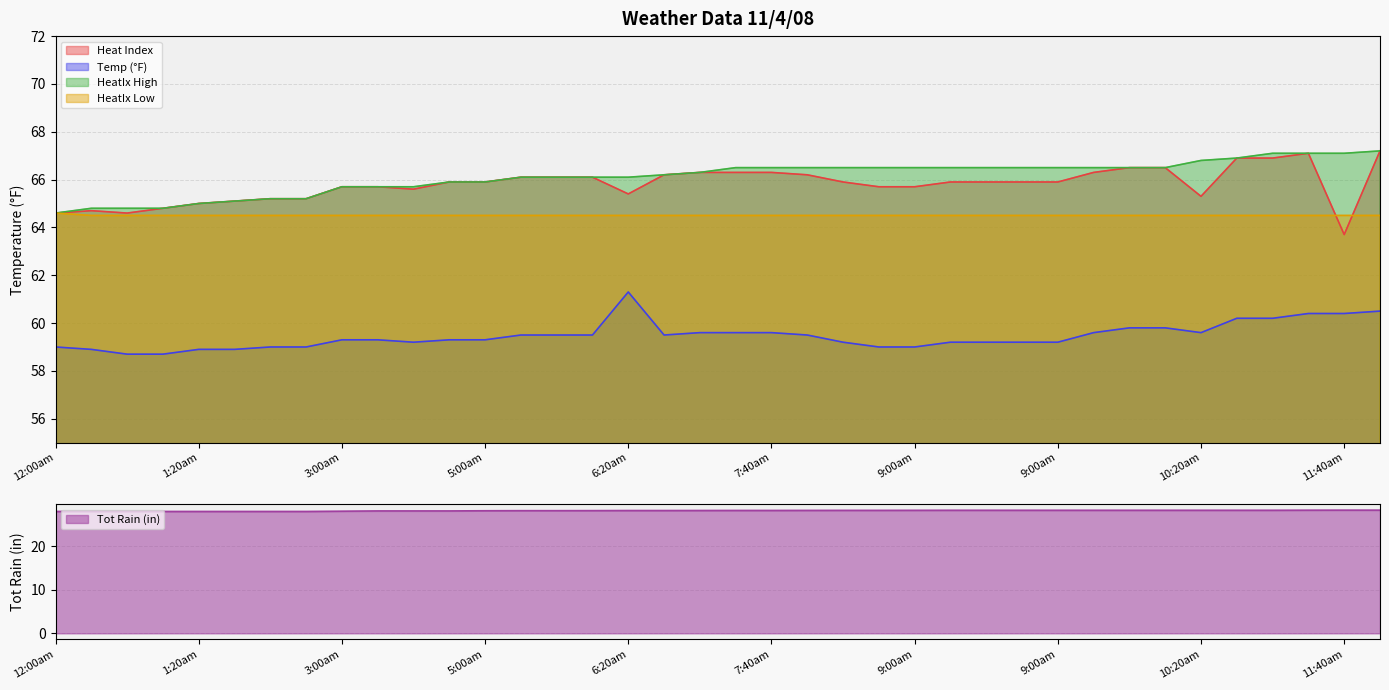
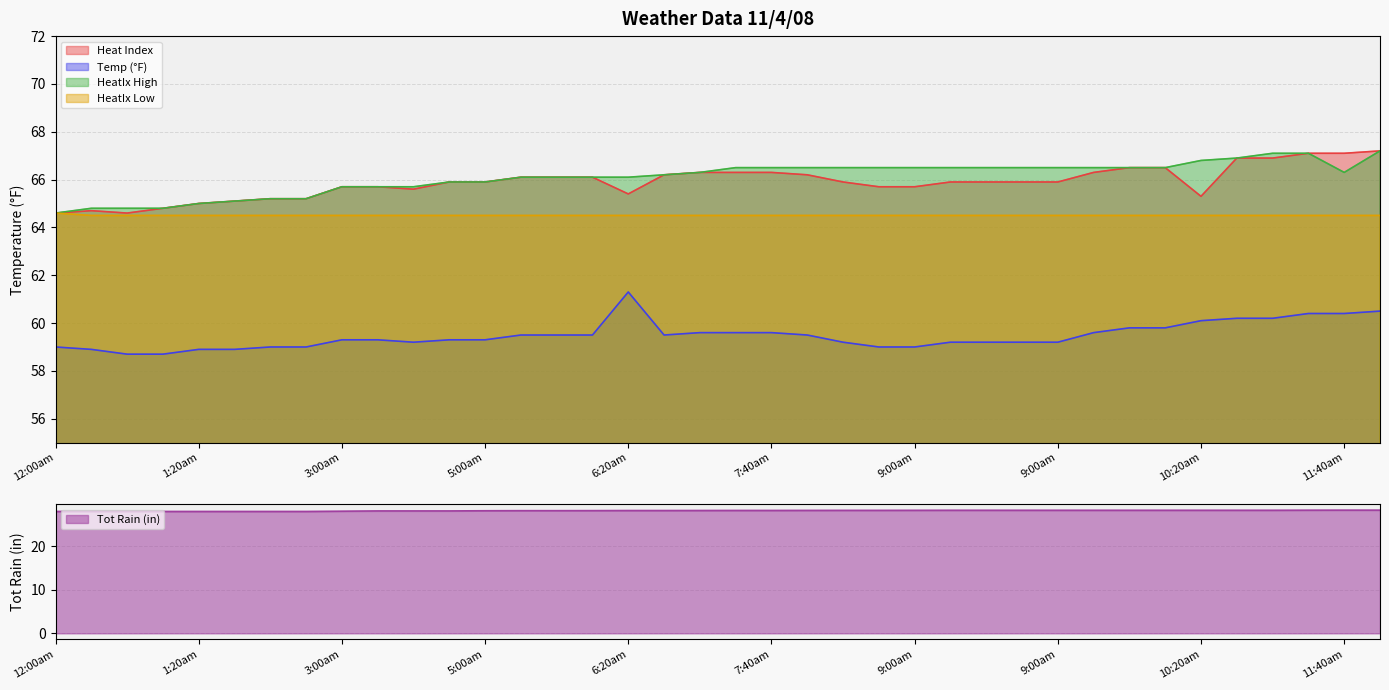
Weather Data 11/4/08, Temp (°F), 10:20am: 59.6 -> 60.1
Weather Data 11/4/08, Heat Index, 11:40am: 63.7 -> 67.1
Weather Data 11/4/08, HeatIx High, 11:40am: 67.1 -> 66.3
